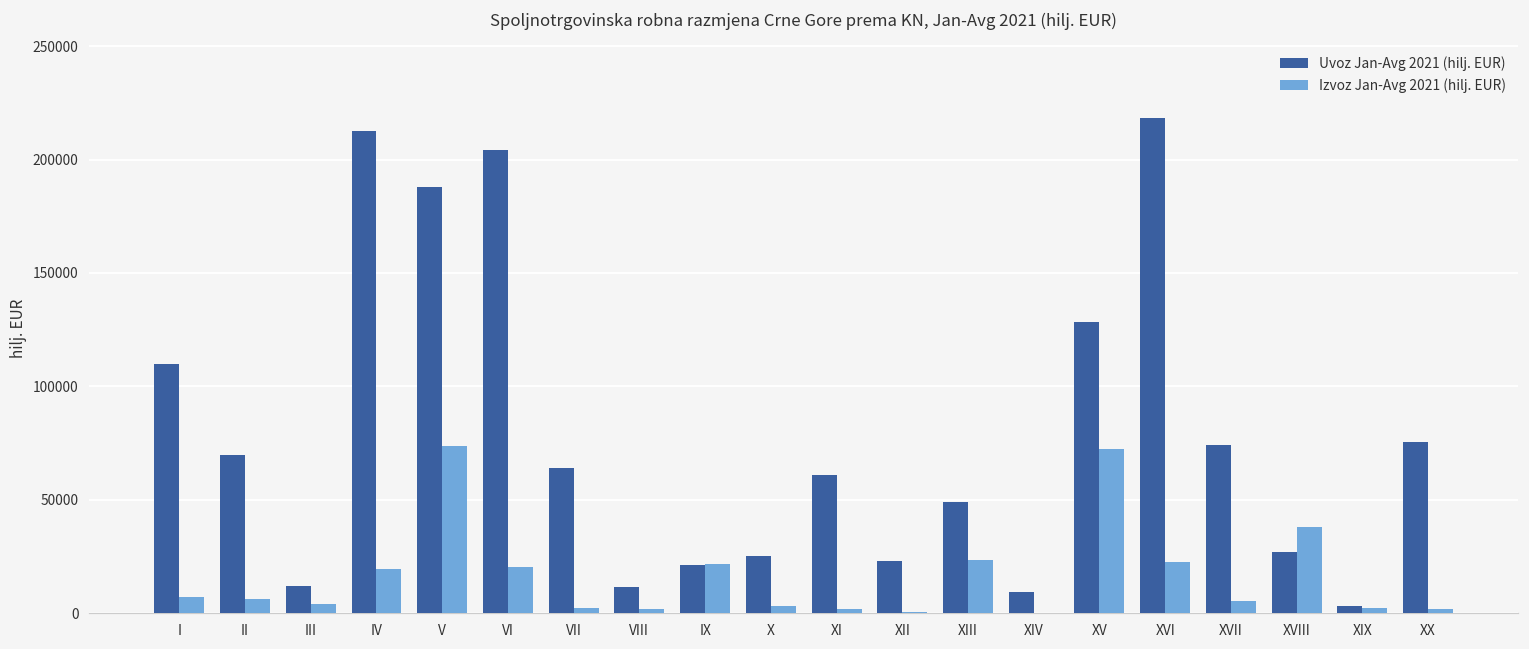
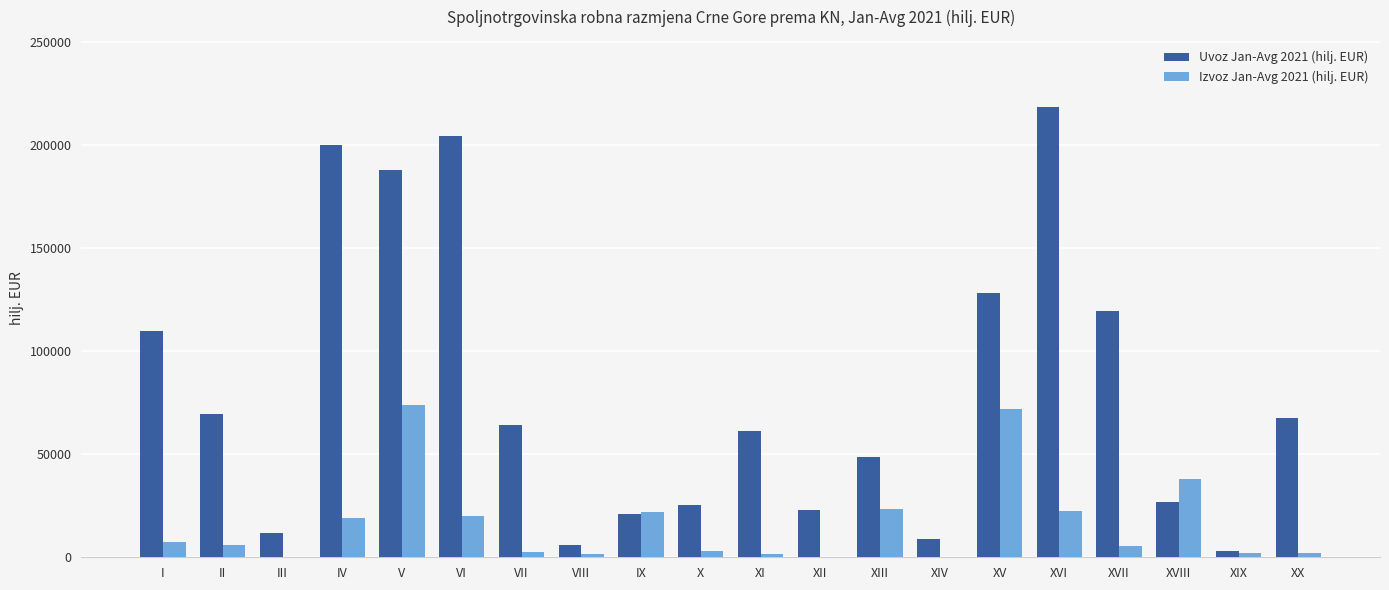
Izvoz Jan-Avg 2021 (hilj. EUR), III: 4000 -> 0
Uvoz Jan-Avg 2021 (hilj. EUR), IV: 213000 -> 200000
Uvoz Jan-Avg 2021 (hilj. EUR), VIII: 11000 -> 6000
Uvoz Jan-Avg 2021 (hilj. EUR), XVII: 74000 -> 120000
Uvoz Jan-Avg 2021 (hilj. EUR), XX: 75000 -> 68000
